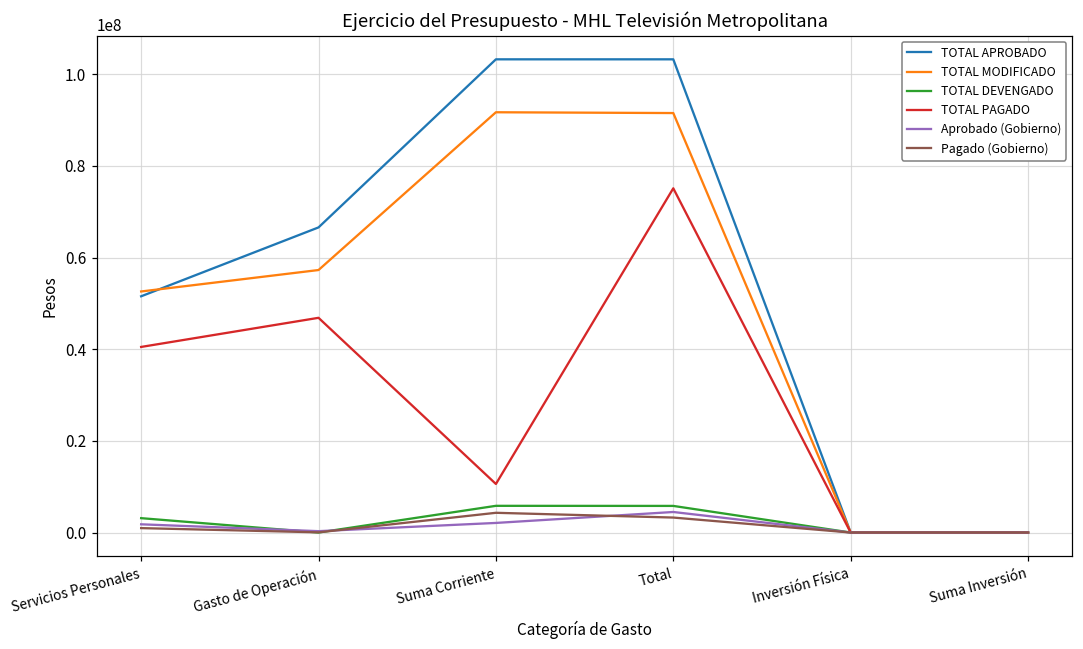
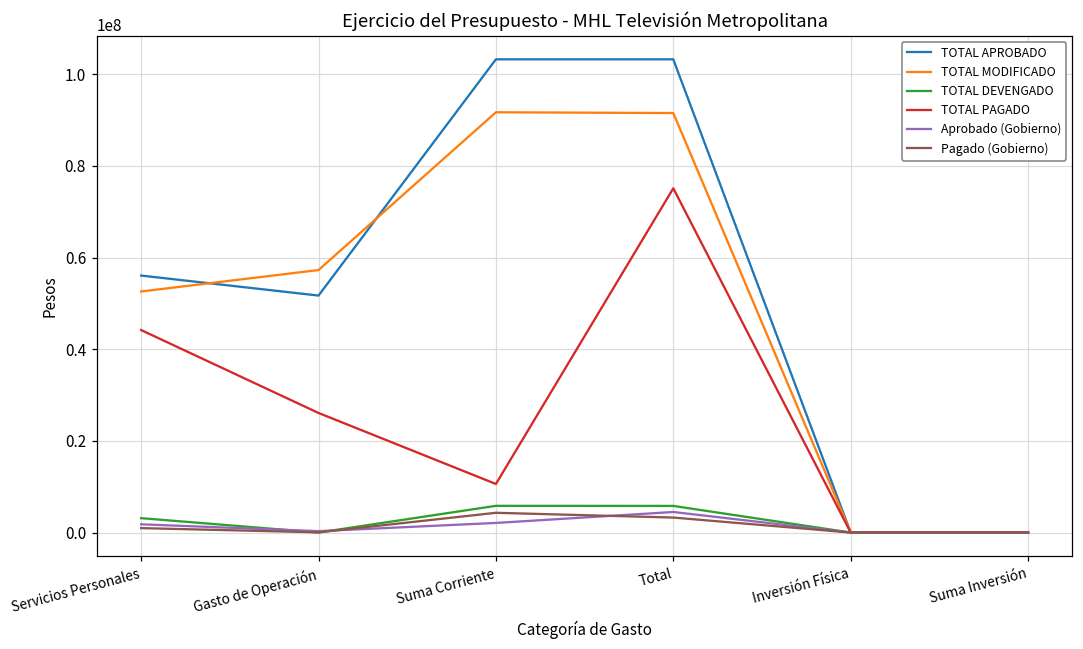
TOTAL APROBADO, Servicios Personales: 52000000 -> 56000000
TOTAL PAGADO, Servicios Personales: 40000000 -> 44000000
TOTAL APROBADO, Gasto de Operación: 67000000 -> 52000000
TOTAL PAGADO, Gasto de Operación: 47000000 -> 26000000
